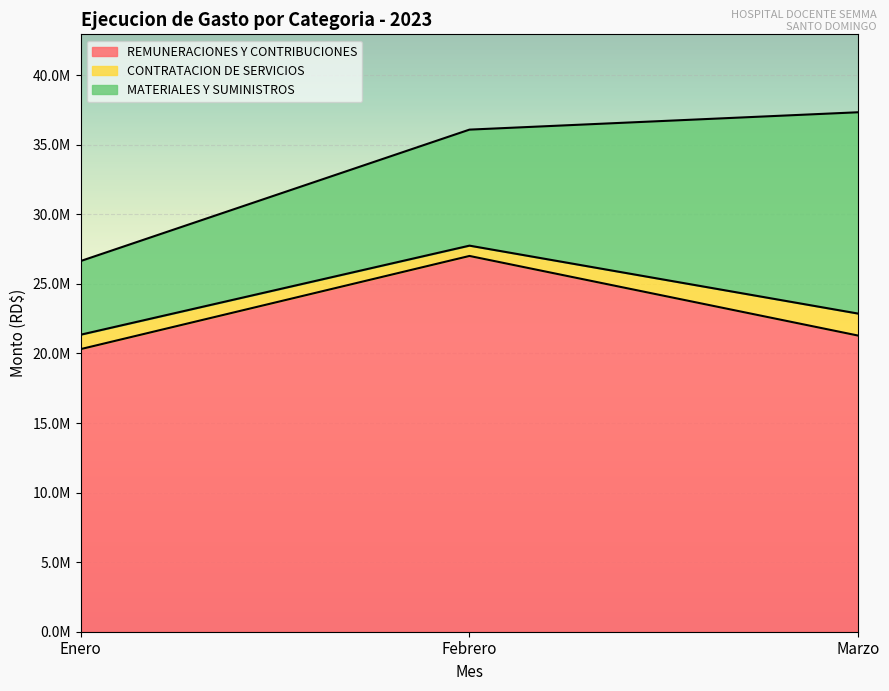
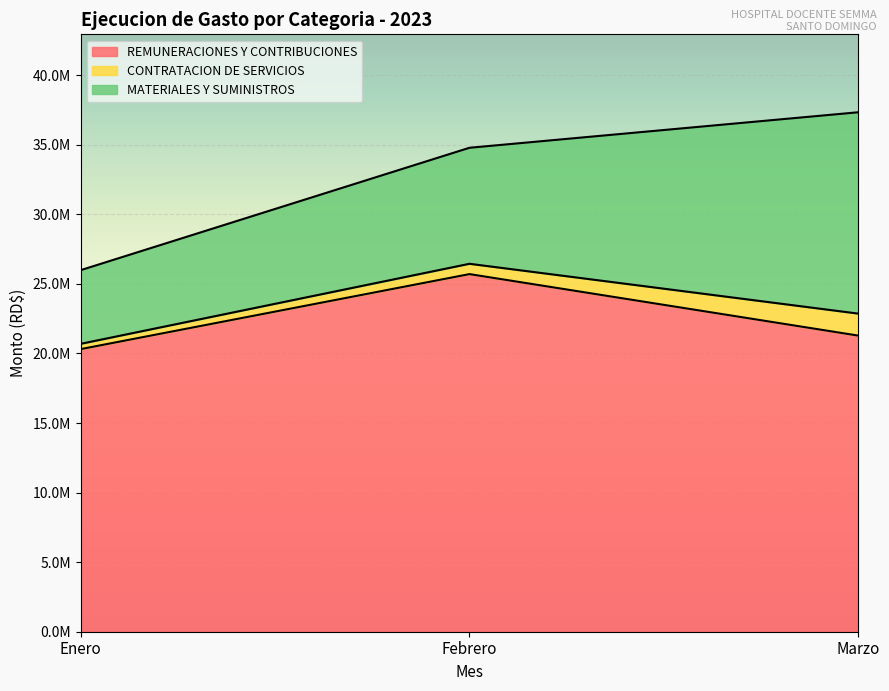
CONTRATACION DE SERVICIOS, Enero: 1000000 -> 400000
REMUNERACIONES Y CONTRIBUCIONES, Febrero: 27000000 -> 25700000
